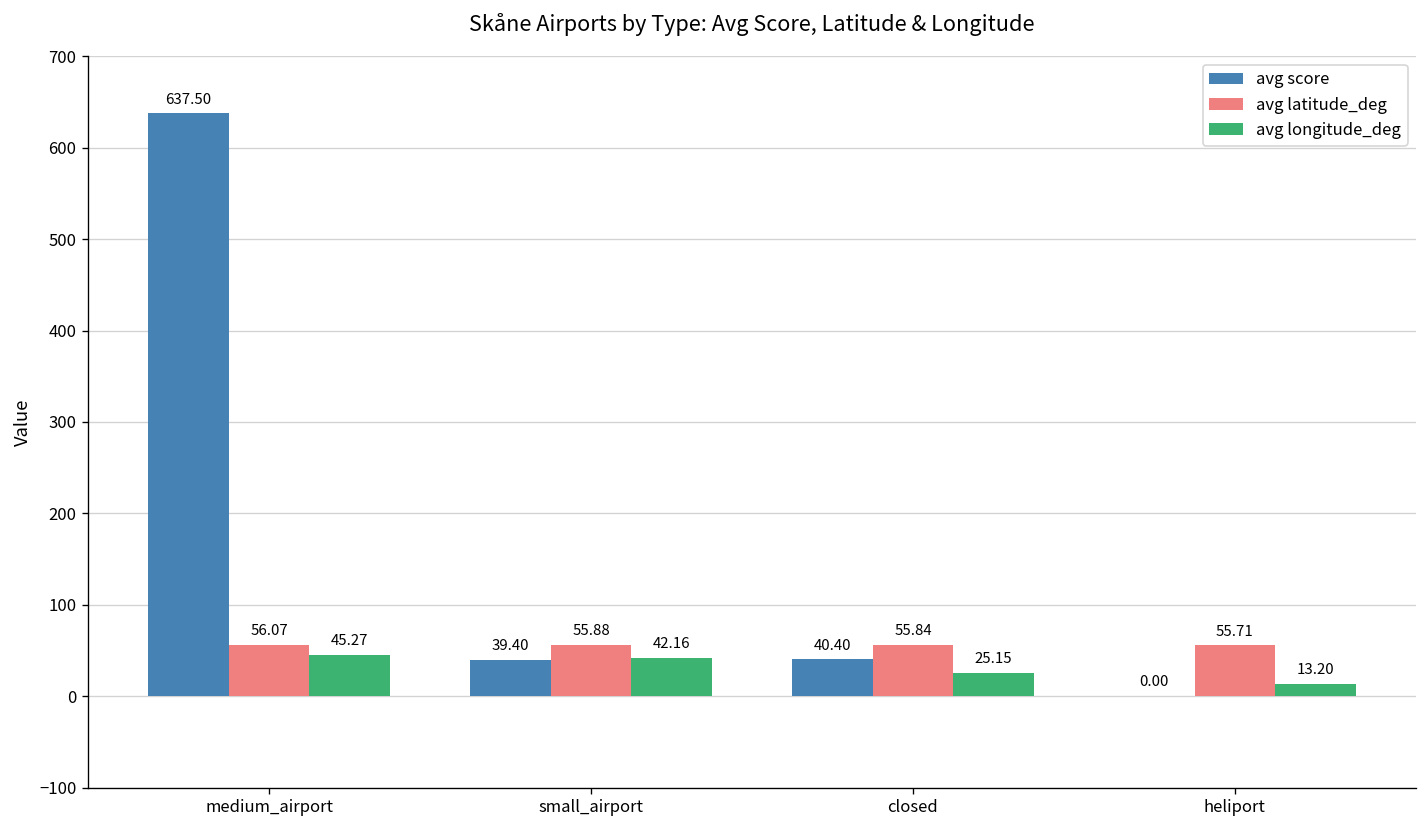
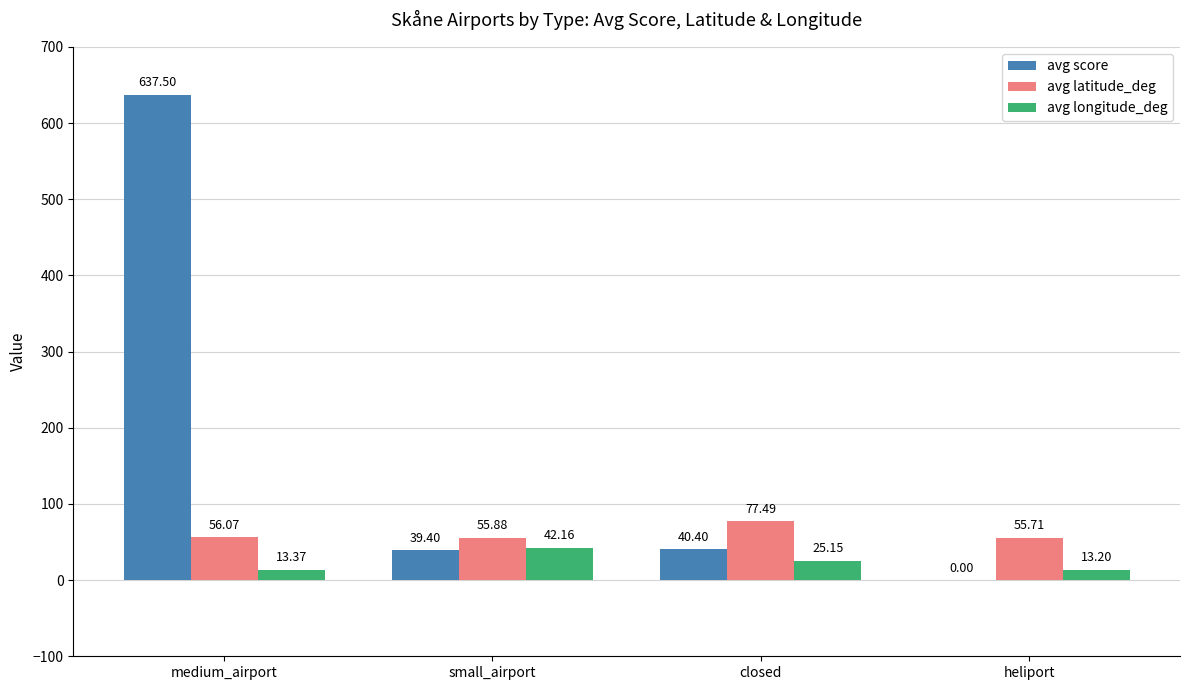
avg longitude_deg, medium_airport: 45.27 -> 13.37
avg latitude_deg, closed: 55.84 -> 77.49
